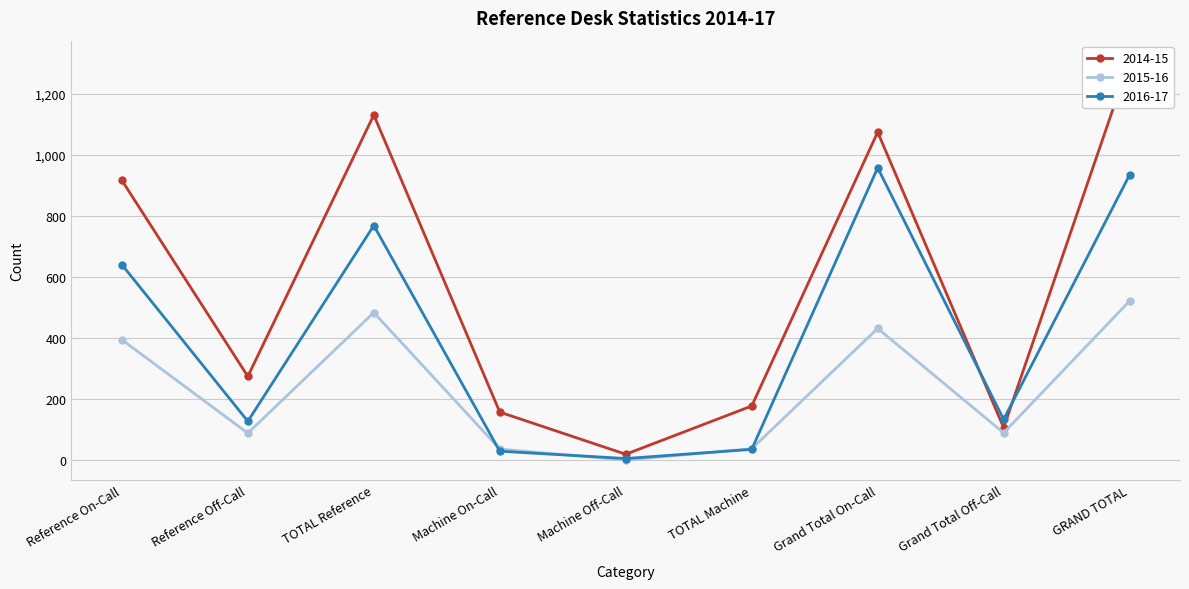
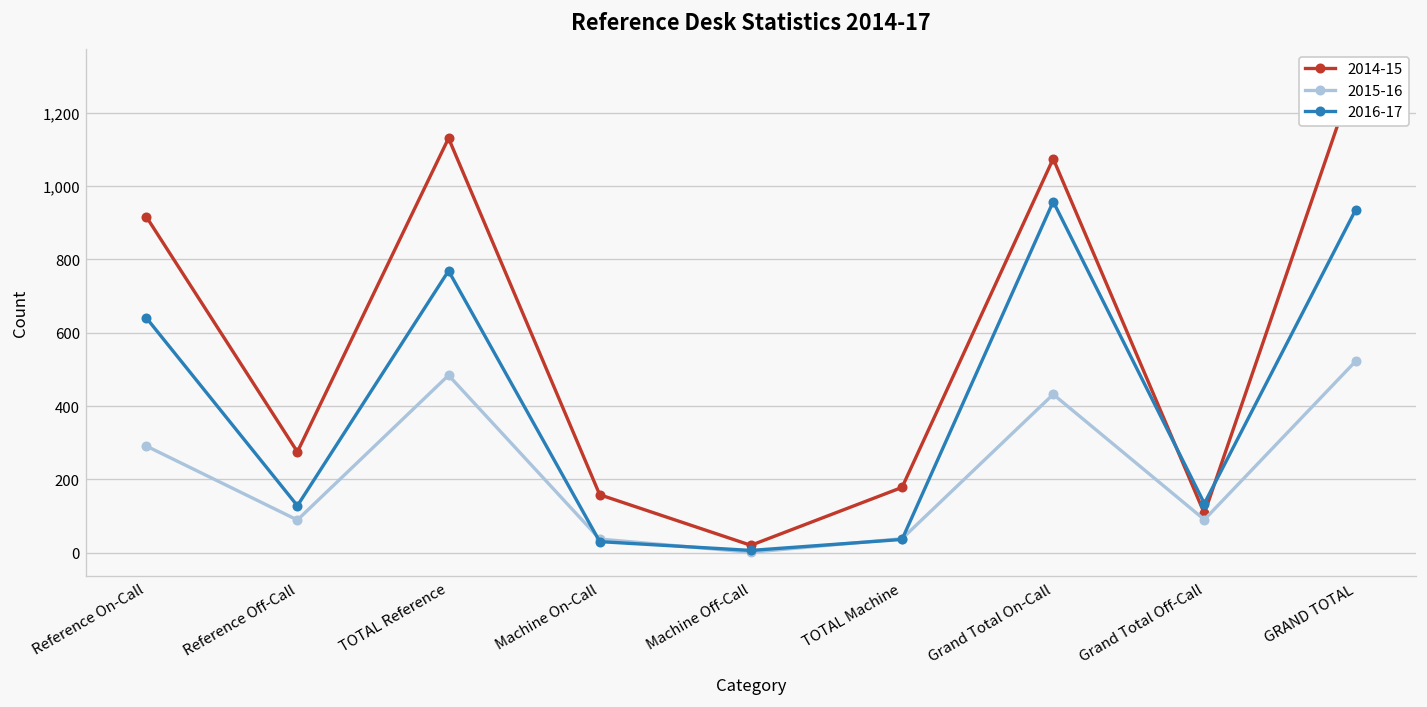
2015-16, Reference On-Call: 400 -> 290
